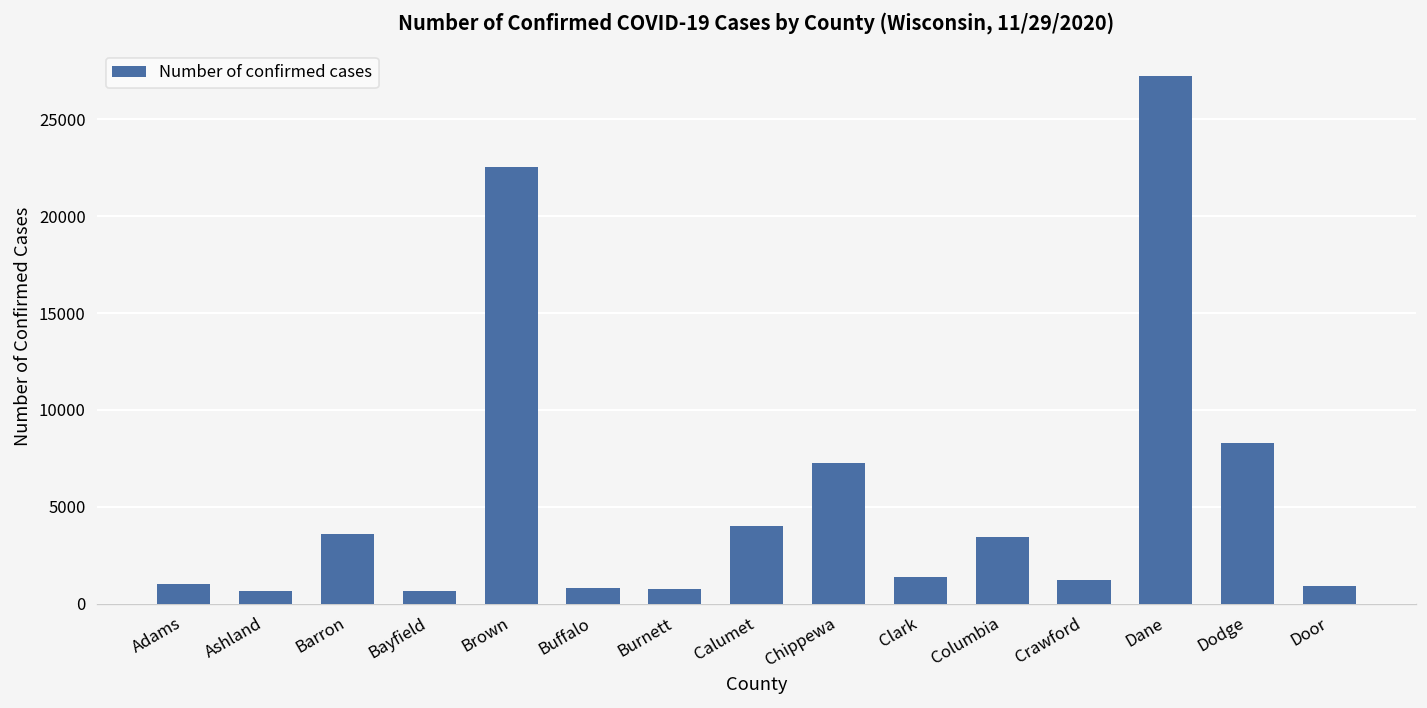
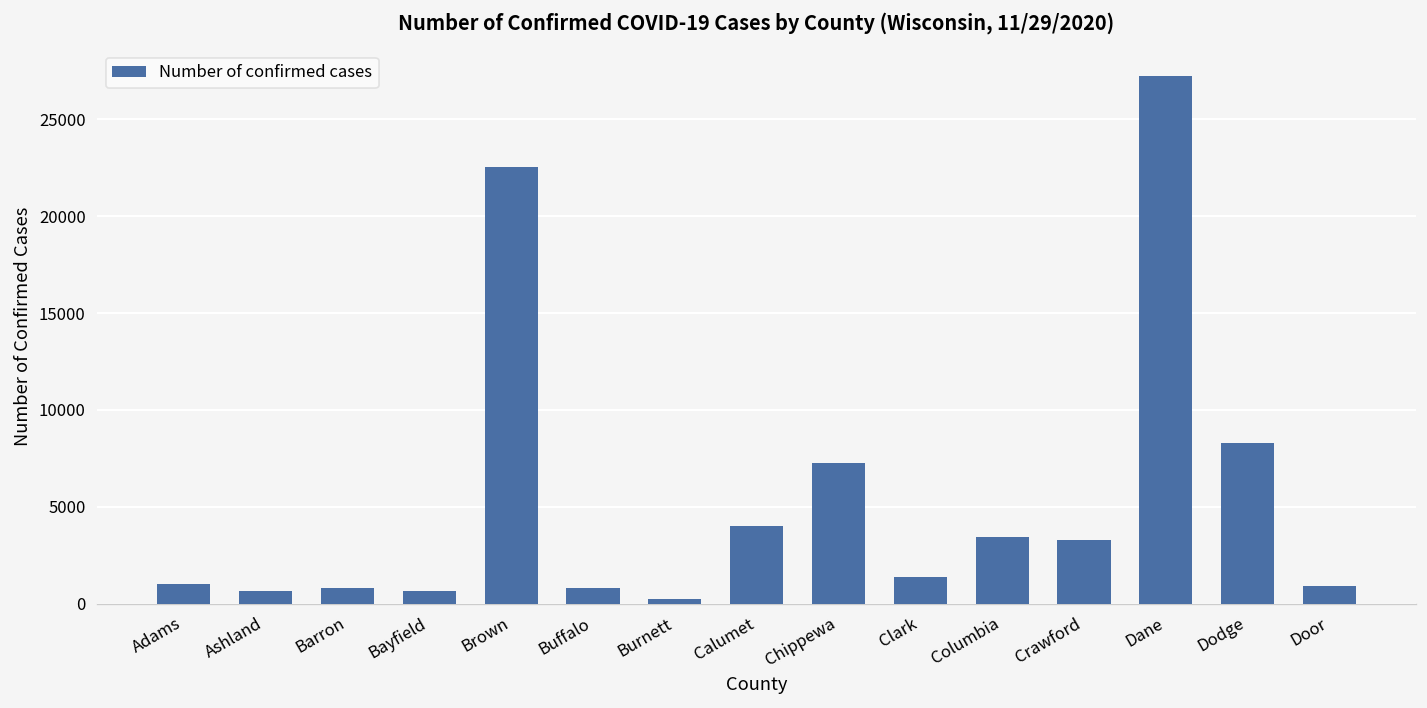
Barron: 3600 -> 800
Burnett: 800 -> 300
Crawford: 1200 -> 3300
